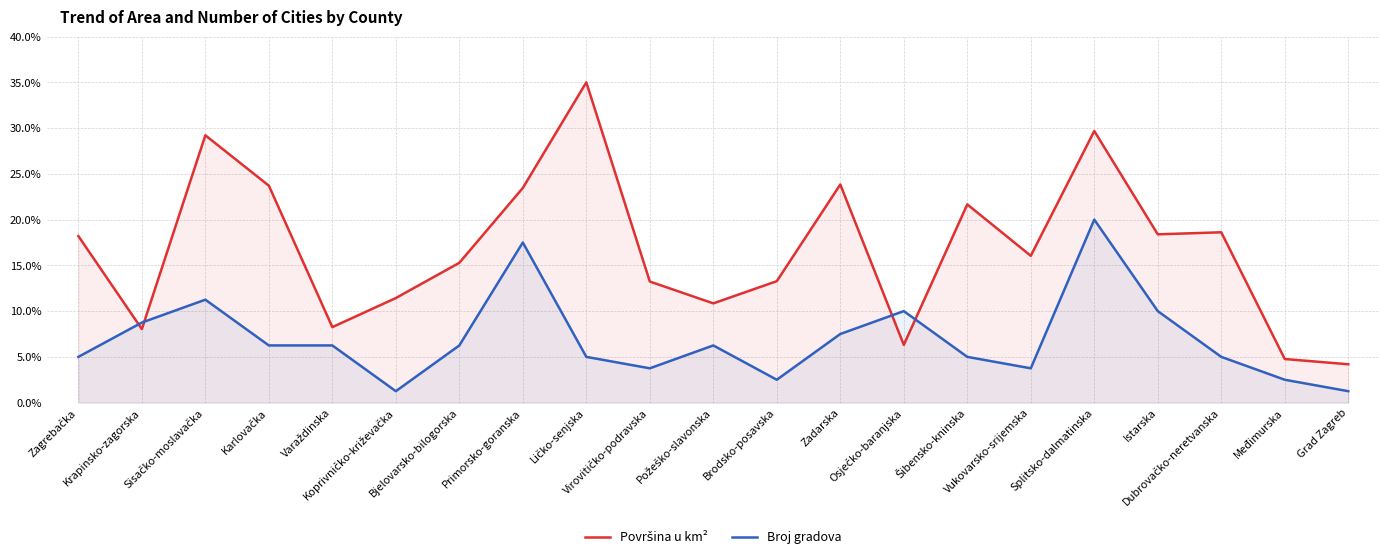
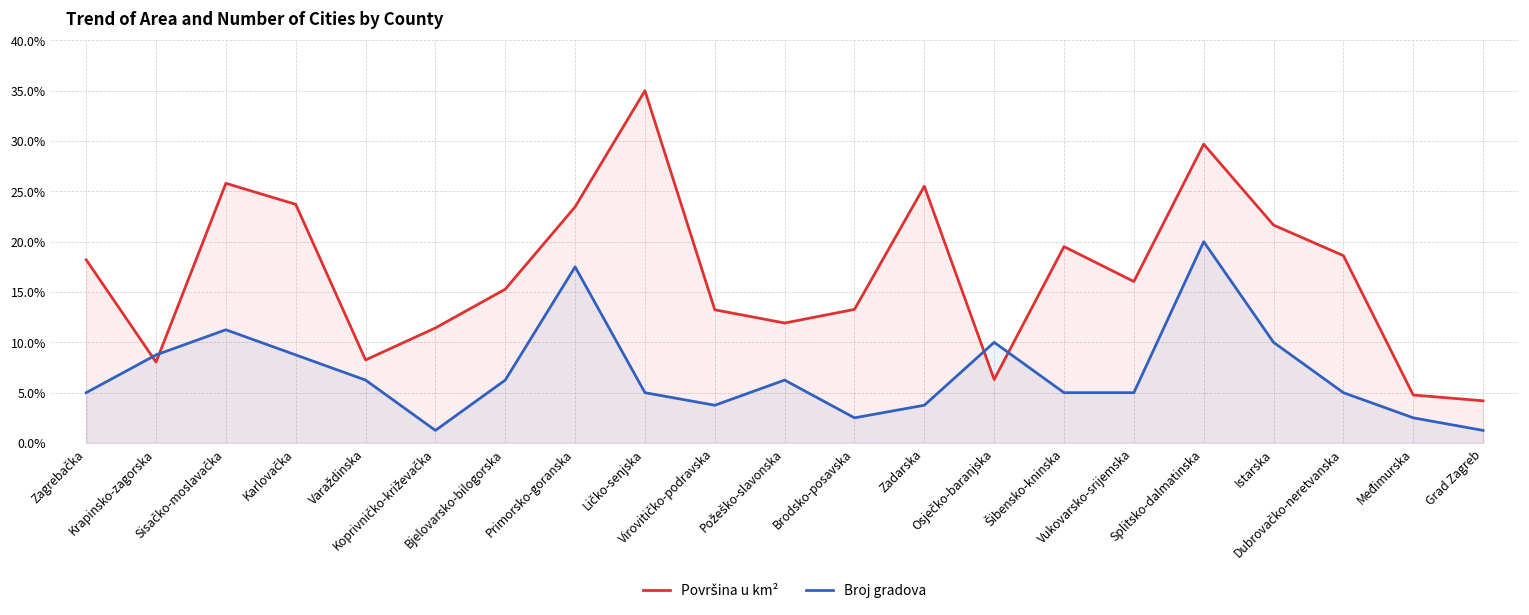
Površina u km², Sisačko-moslavačka: 29% -> 26%
Broj gradova, Karlovačka: 6% -> 9%
Površina u km², Požeško-slavonska: 11% -> 12%
Površina u km², Zadarska: 24% -> 26%
Broj gradova, Zadarska: 8% -> 4%
Površina u km², Šibensko-kninska: 22% -> 20%
Broj gradova, Vukovarsko-srijemska: 4% -> 5%
Površina u km², Istarska: 18% -> 22%
